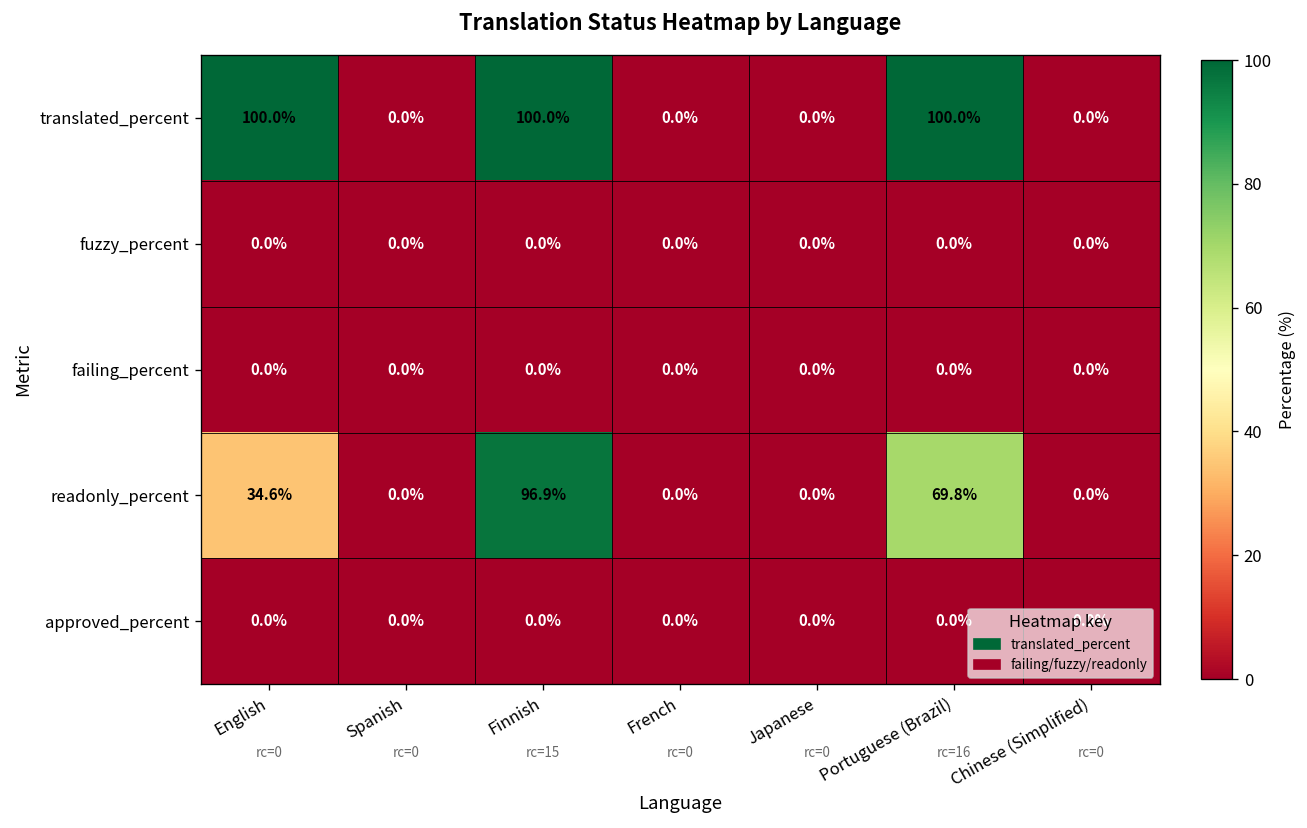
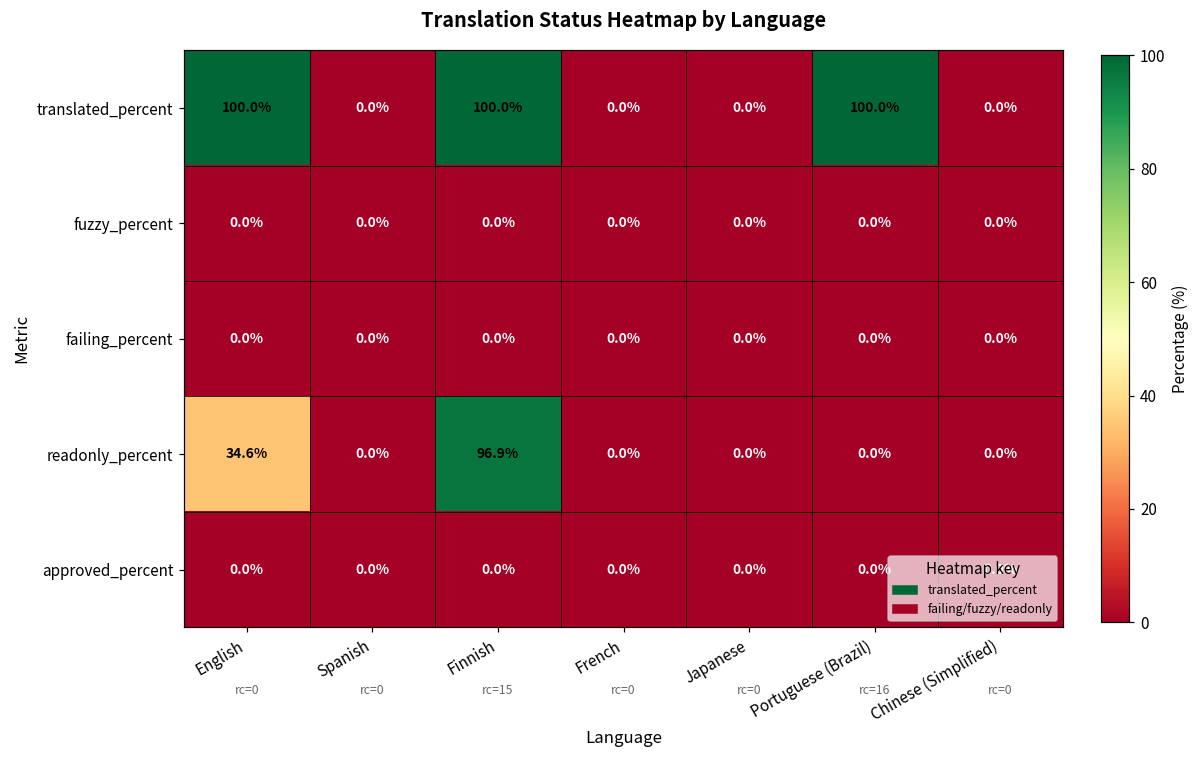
readonly_percent, Portuguese (Brazil): 69.8% -> 0.0%
